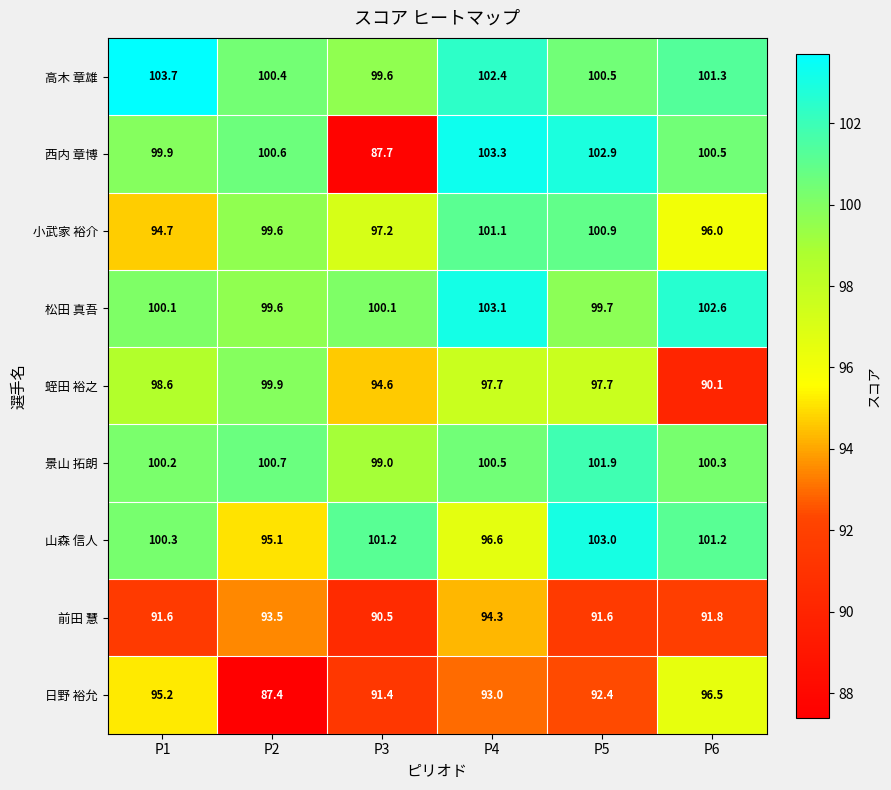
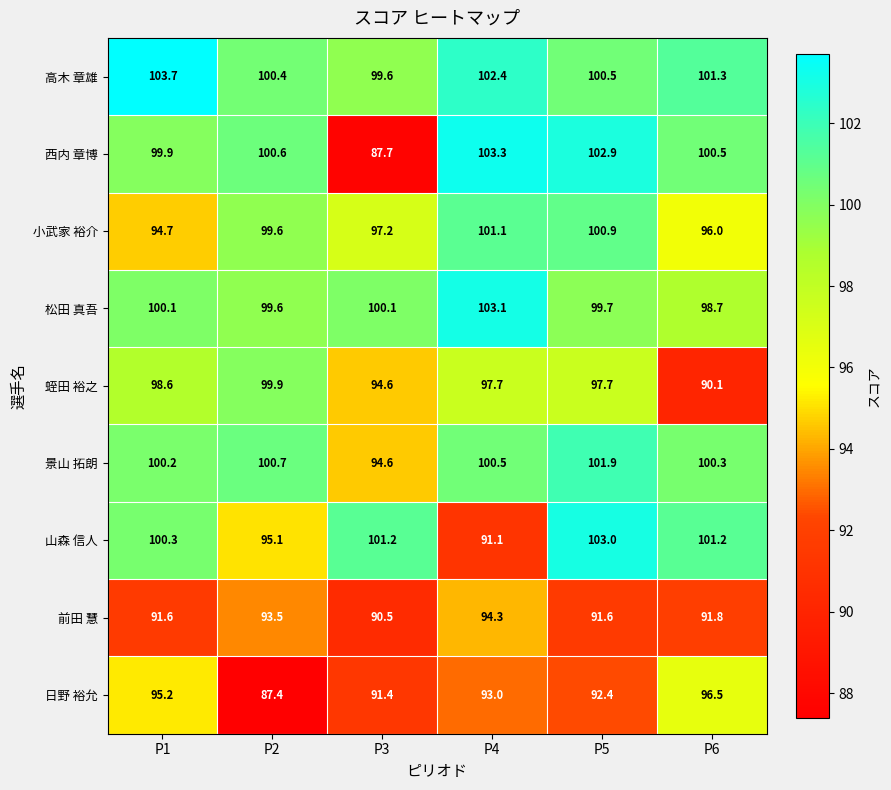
松田 真吾, P6: 102.6 -> 98.7
景山 拓朗, P3: 99.0 -> 94.6
山森 信人, P4: 96.6 -> 91.1
